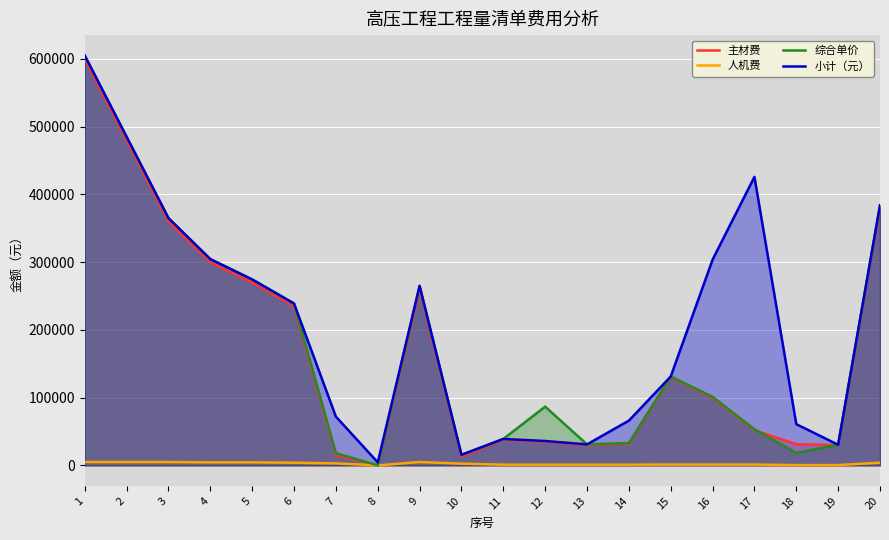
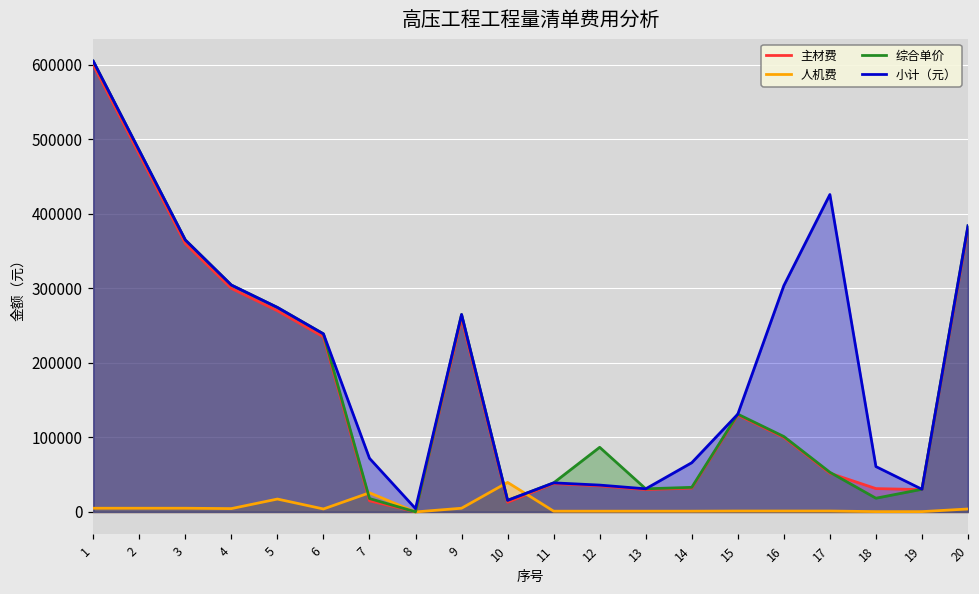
人机费, 5: 0 -> 20000
人机费, 7: 0 -> 30000
人机费, 10: 0 -> 40000
